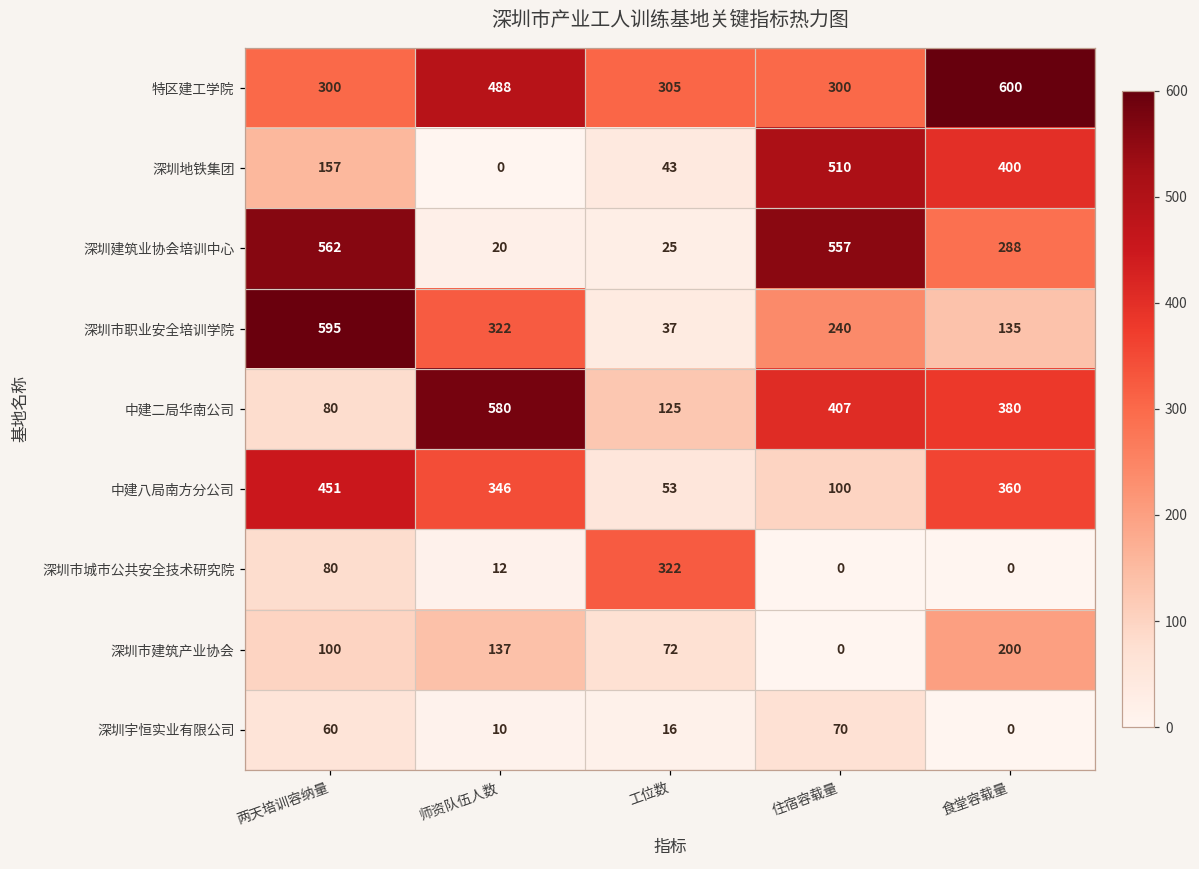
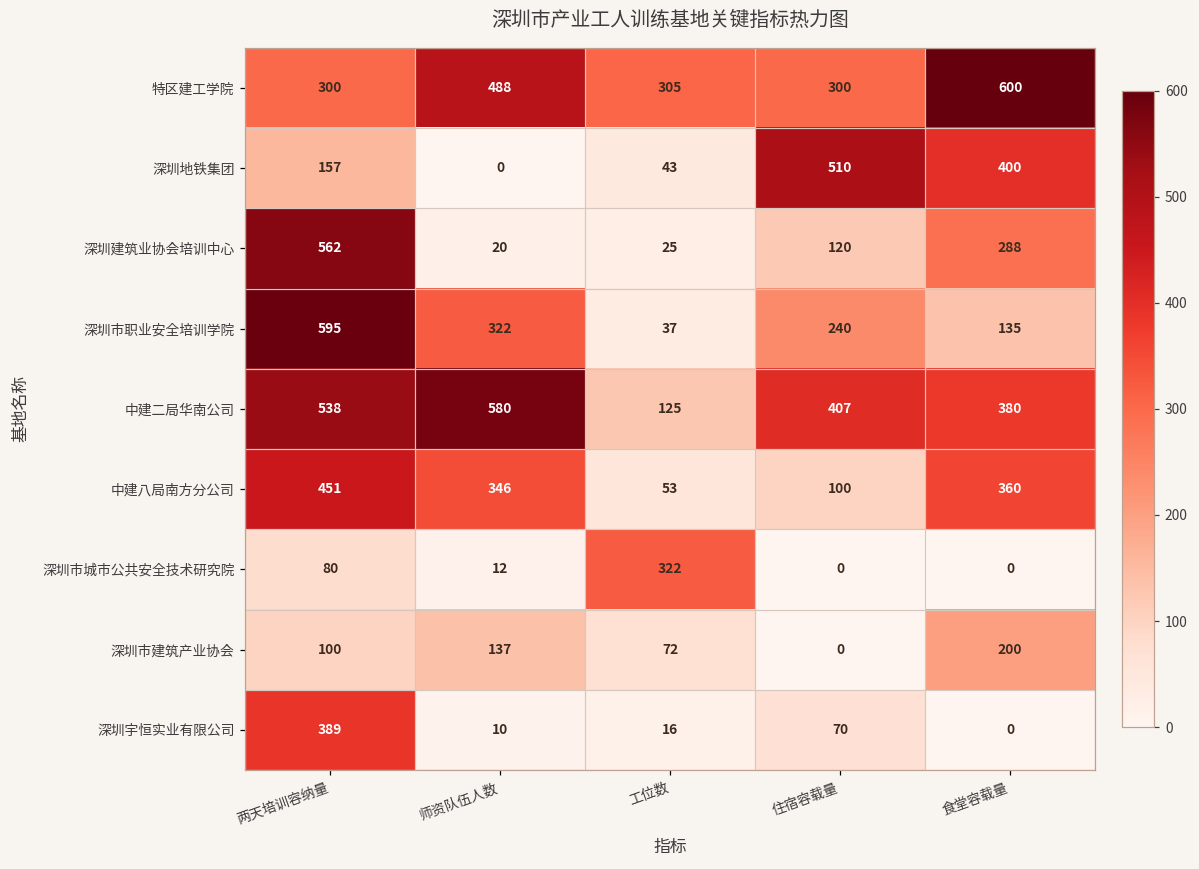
深圳建筑业协会培训中心, 住宿容载量: 557 -> 120
中建二局华南公司, 两天培训容纳量: 80 -> 538
深圳宇恒实业有限公司, 两天培训容纳量: 60 -> 389
